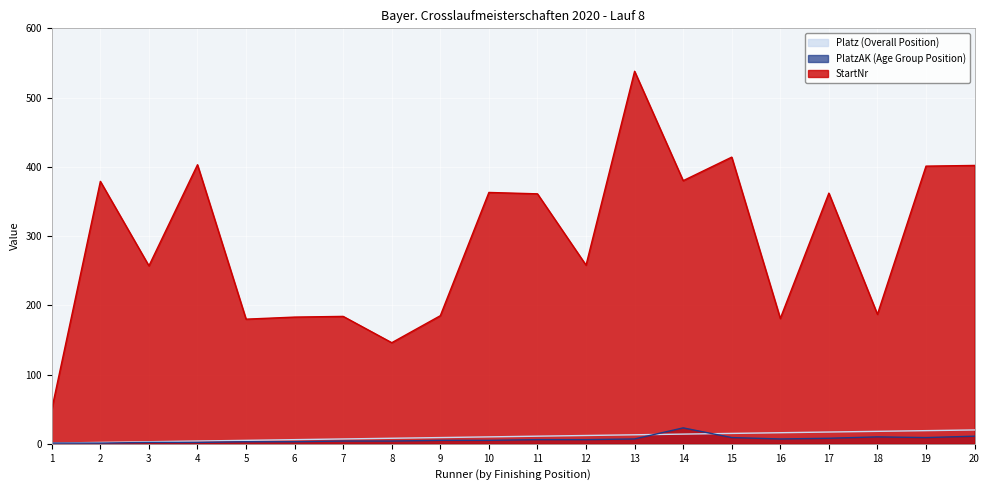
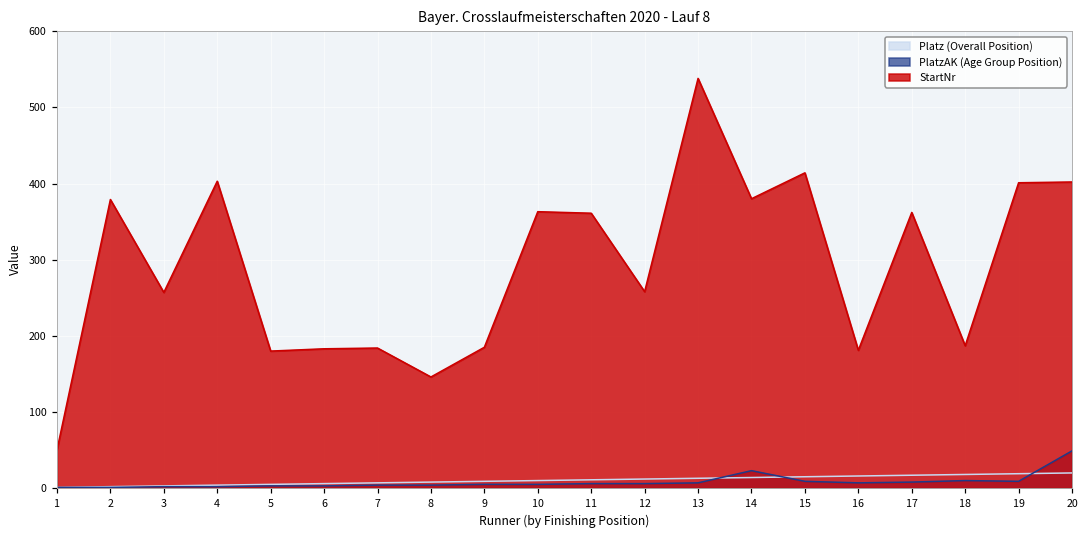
PlatzAK (Age Group Position), 20: 10 -> 50
